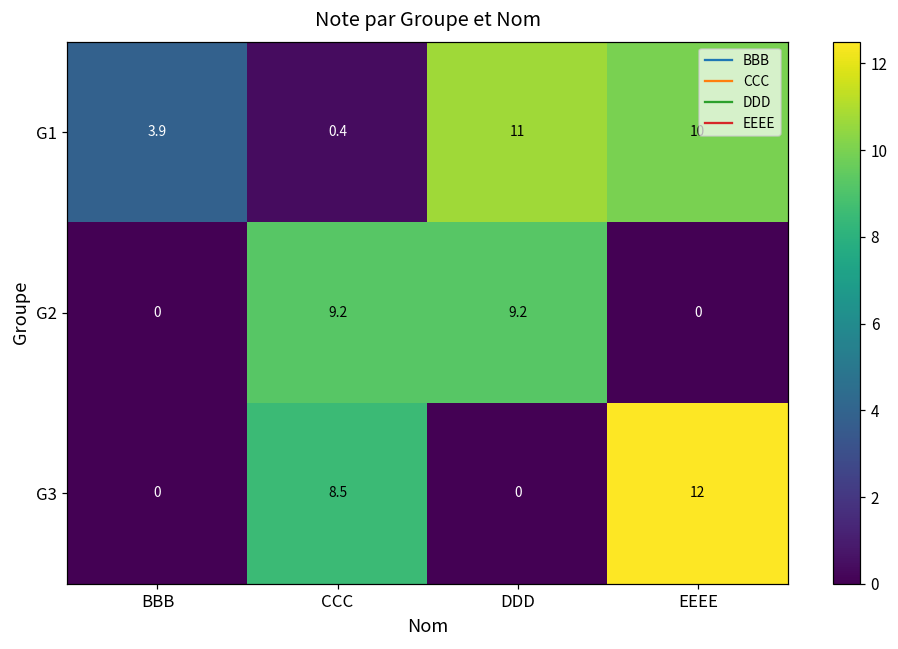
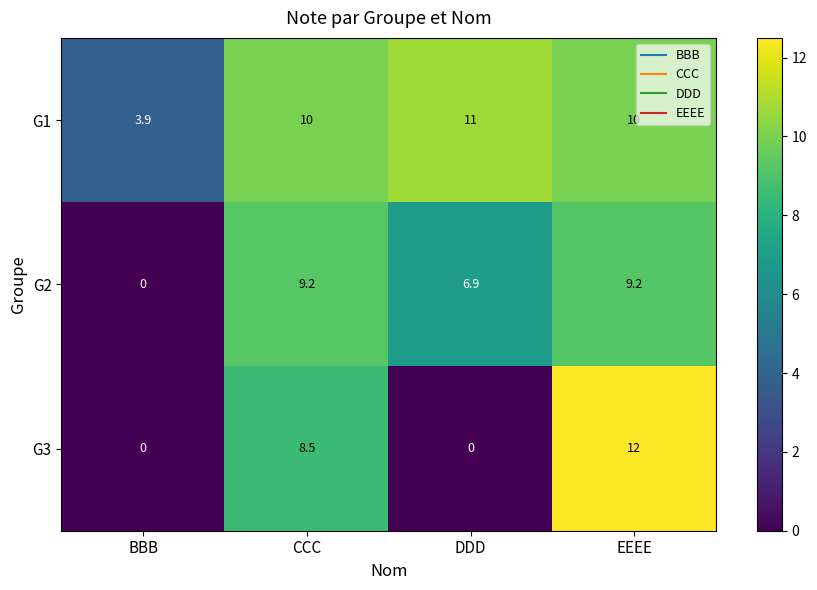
G1, CCC: 0.4 -> 10
G2, DDD: 9.2 -> 6.9
G2, EEEE: 0 -> 9.2
